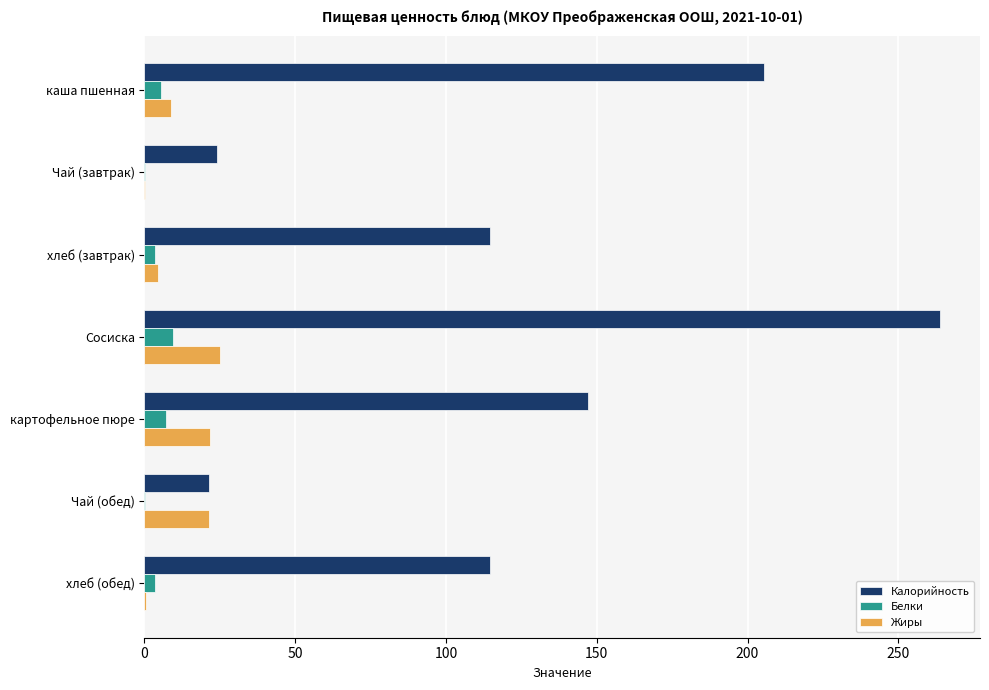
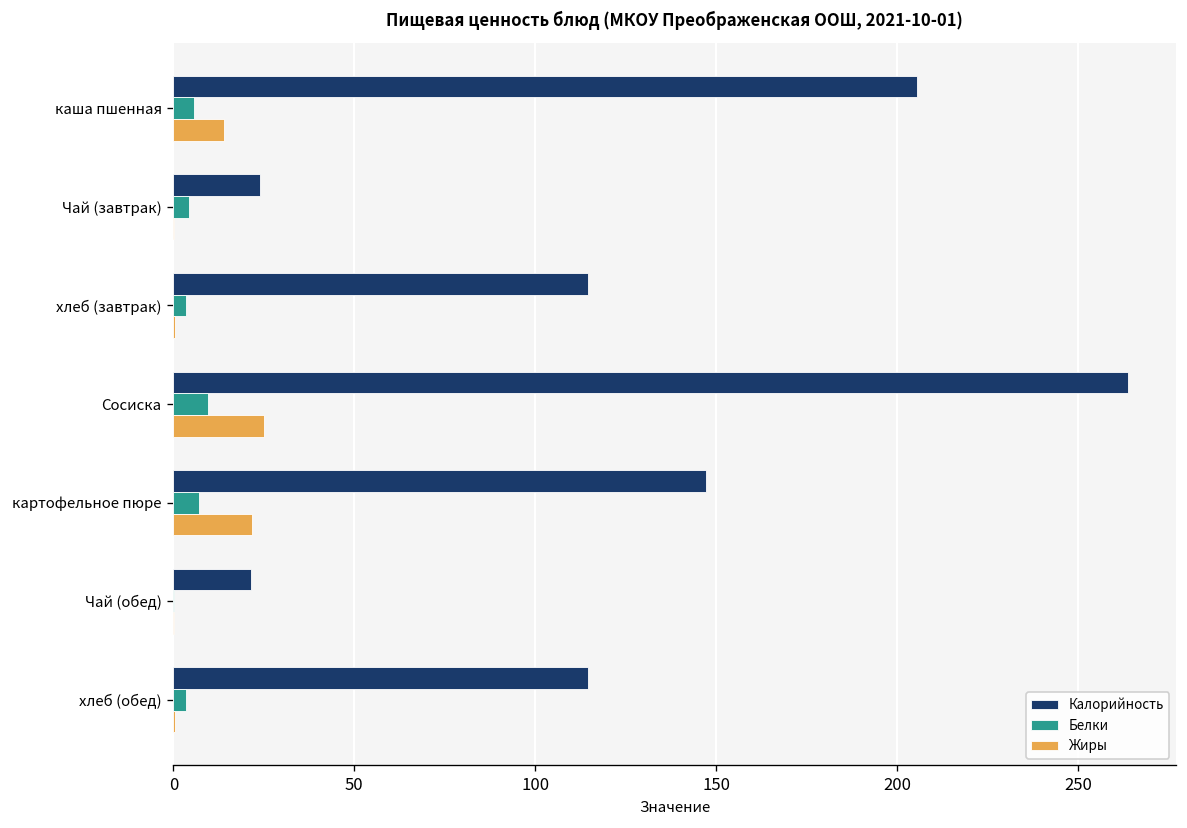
Жиры, каша пшенная: 9 -> 14
Белки, Чай (завтрак): 0 -> 4
Жиры, хлеб (завтрак): 4 -> 1
Жиры, Чай (обед): 21 -> 0
